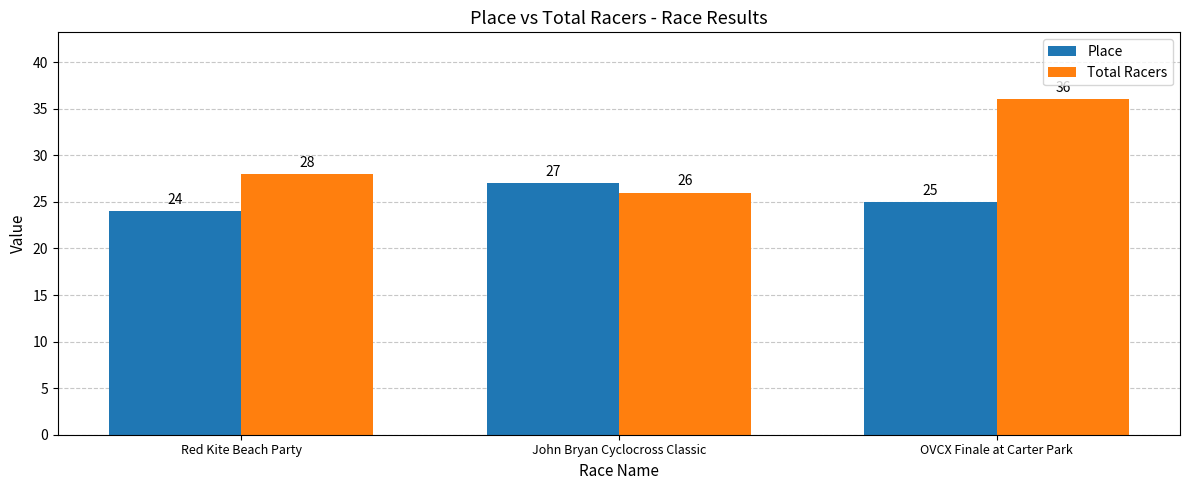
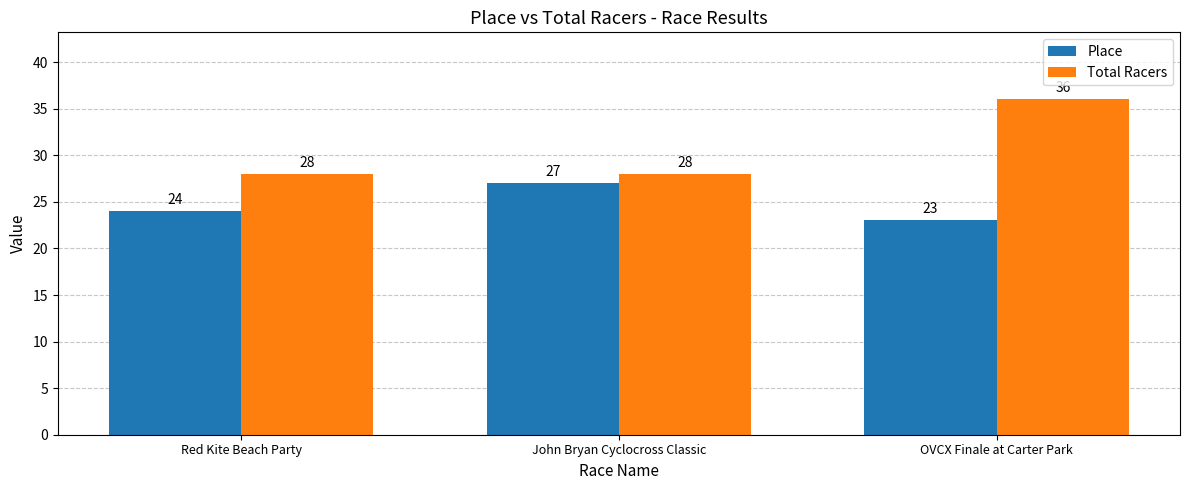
Total Racers, John Bryan Cyclocross Classic: 26 -> 28
Place, OVCX Finale at Carter Park: 25 -> 23
